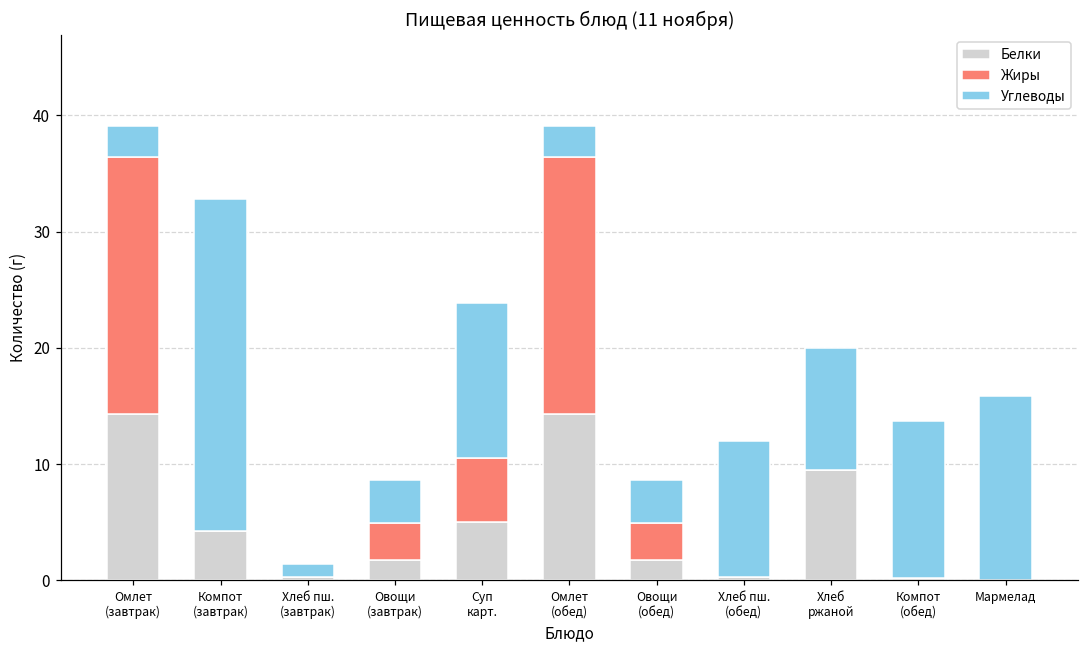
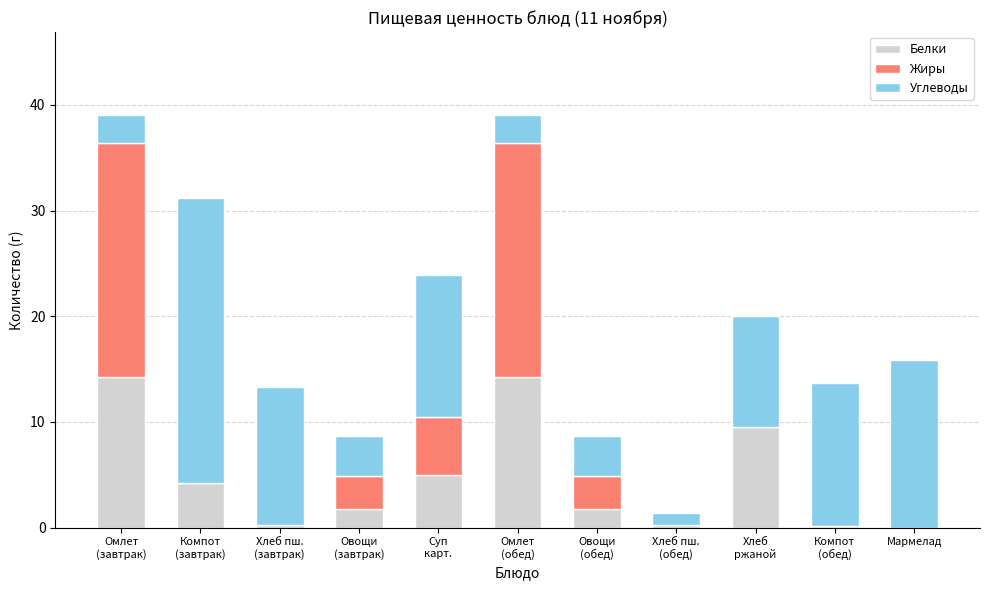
Углеводы, Компот (завтрак): 28.6 -> 27.0
Углеводы, Хлеб пш. (завтрак): 1.1 -> 13.0
Углеводы, Хлеб пш. (обед): 11.7 -> 1.1
